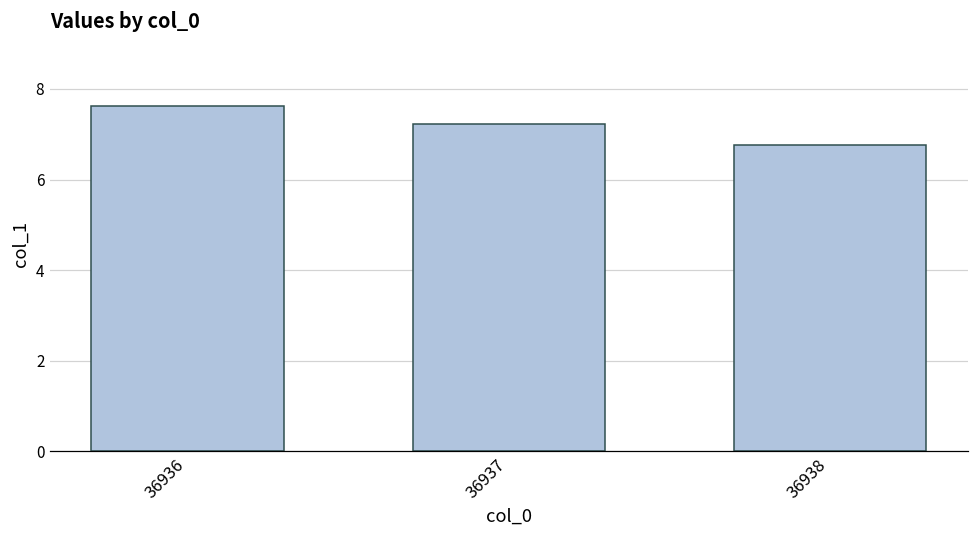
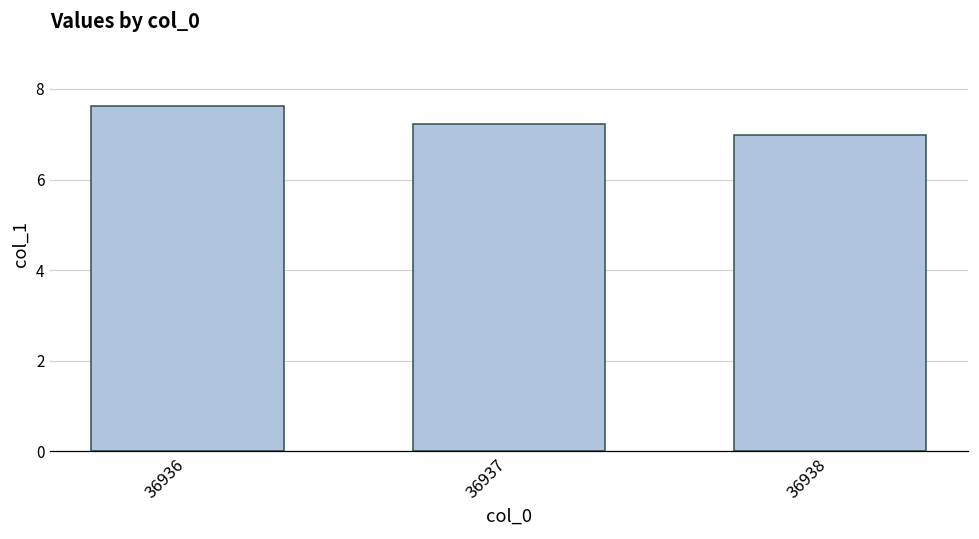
36938: 6.8 -> 7.0
